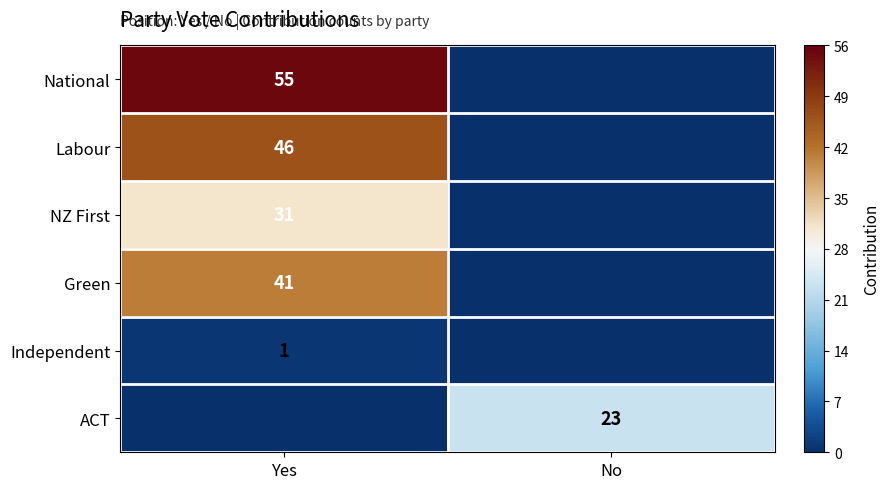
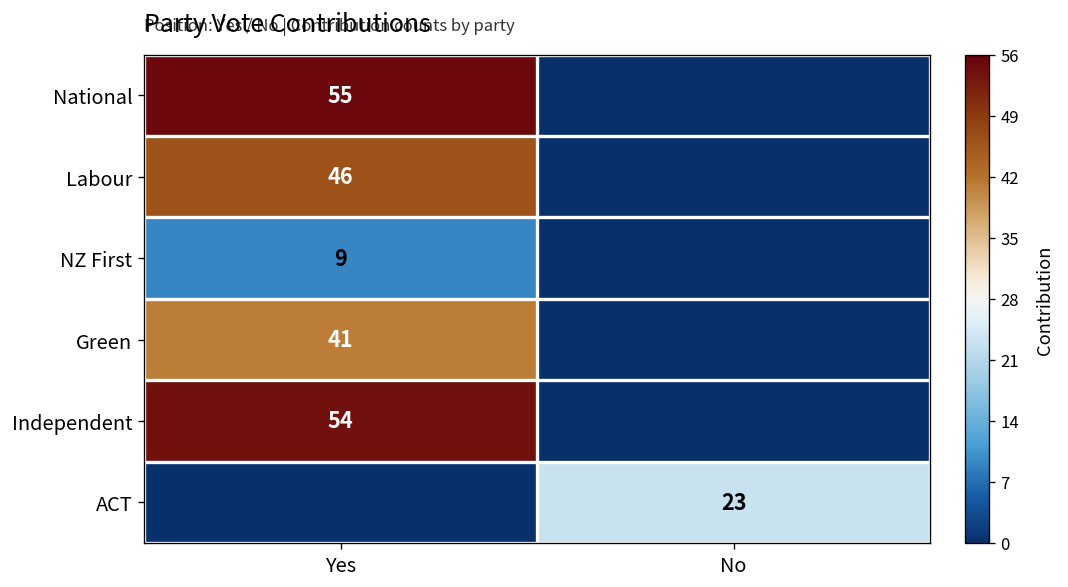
NZ First, Yes: 31 -> 9
Independent, Yes: 1 -> 54
